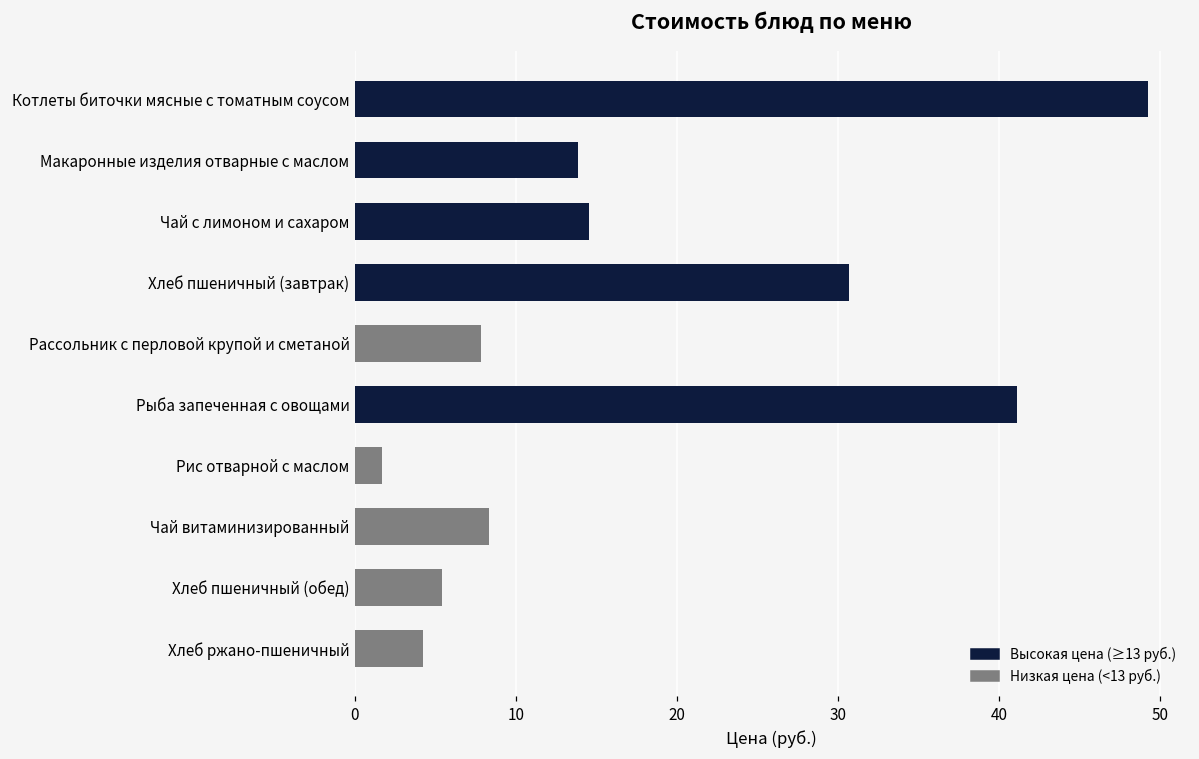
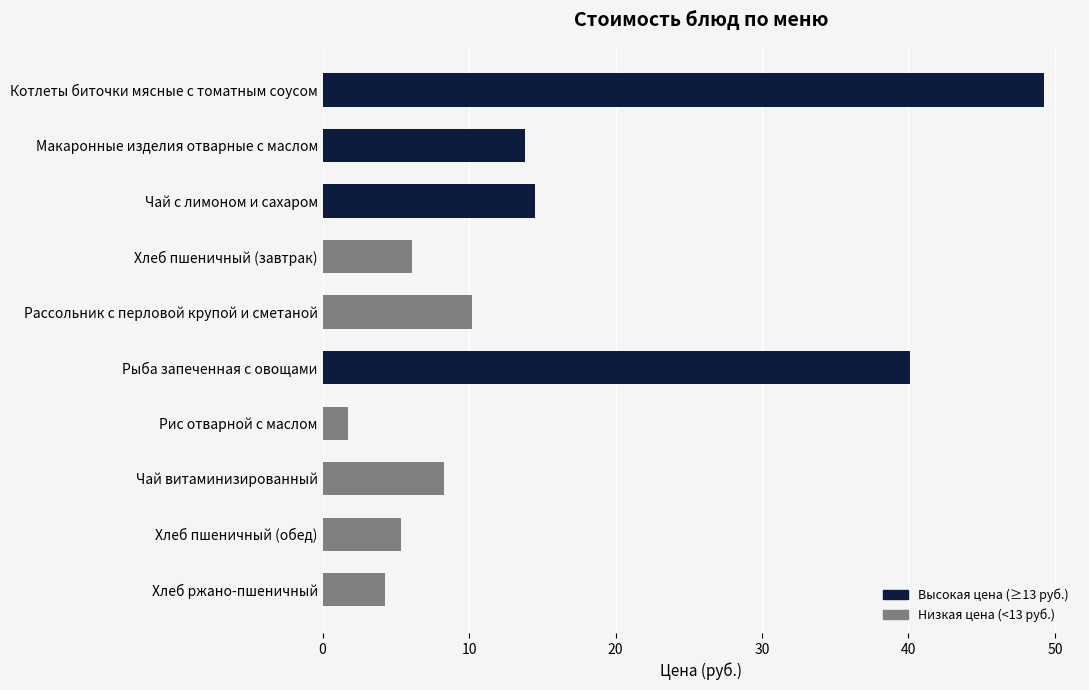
Хлеб пшеничный (завтрак): 30.7 -> 6.1
Рассольник с перловой крупой и сметаной: 7.9 -> 10.2
Рыба запеченная с овощами: 41.1 -> 40.1
